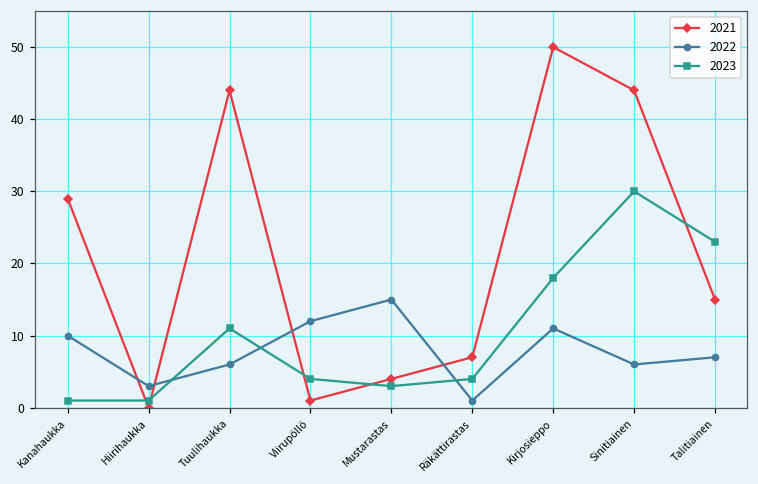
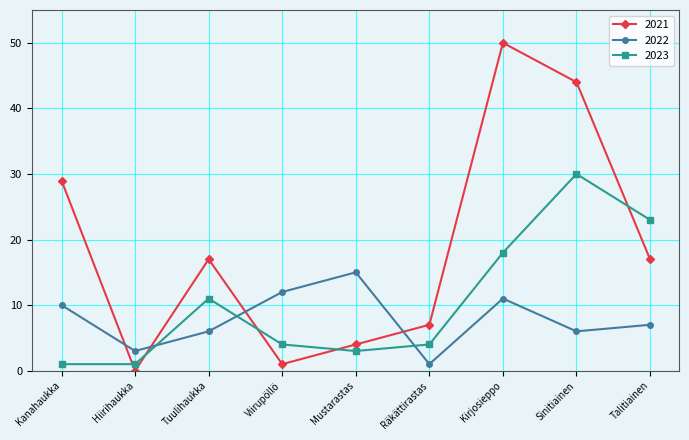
2021, Tuulihaukka: 44 -> 17
2021, Talitiainen: 15 -> 17
